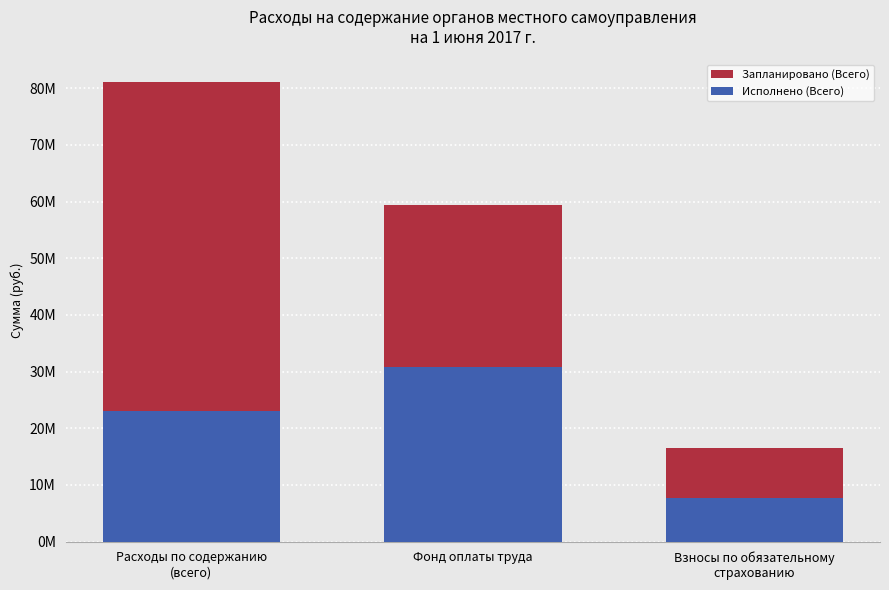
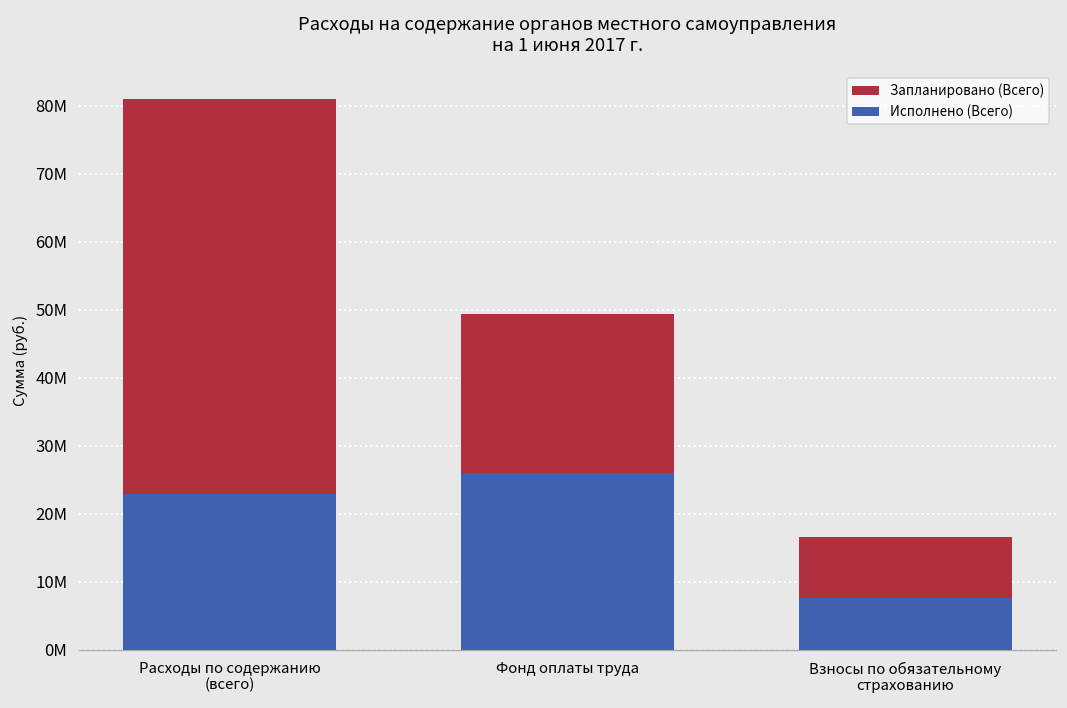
Запланировано (Всего), Фонд оплаты труда: 59000000 -> 49000000
Исполнено (Всего), Фонд оплаты труда: 31000000 -> 26000000
